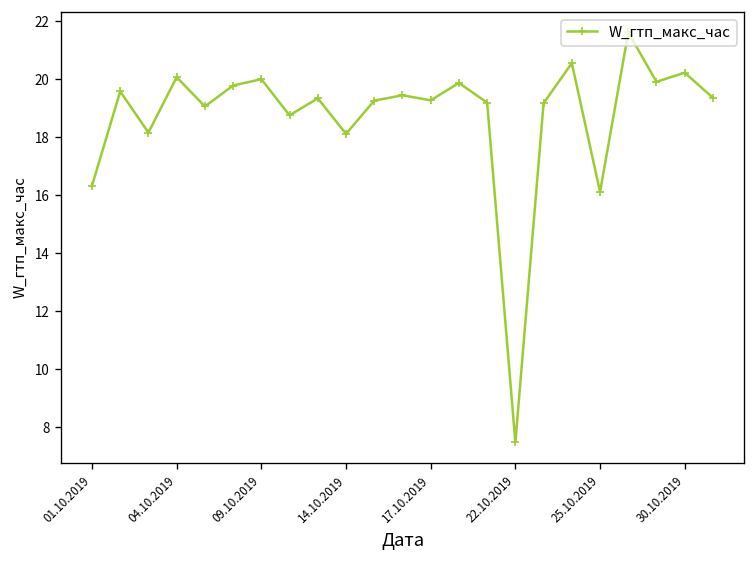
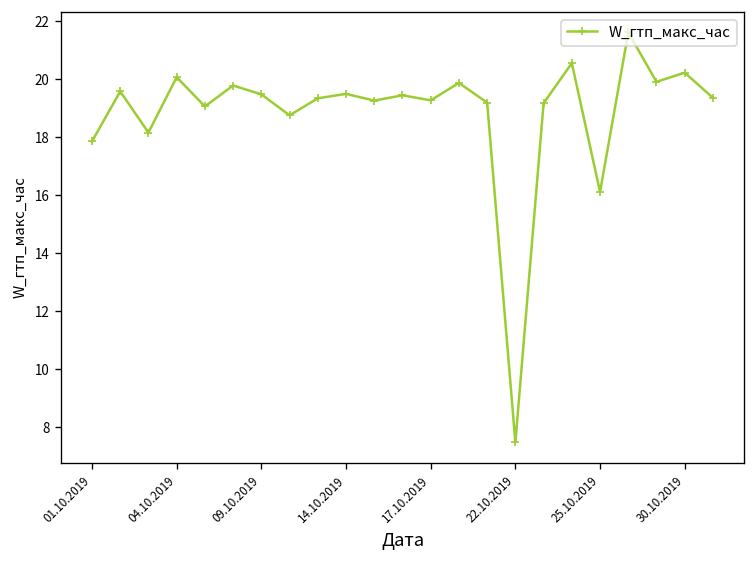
01.10.2019: 16.3 -> 17.9
09.10.2019: 20.0 -> 19.5
14.10.2019: 18.1 -> 19.5
